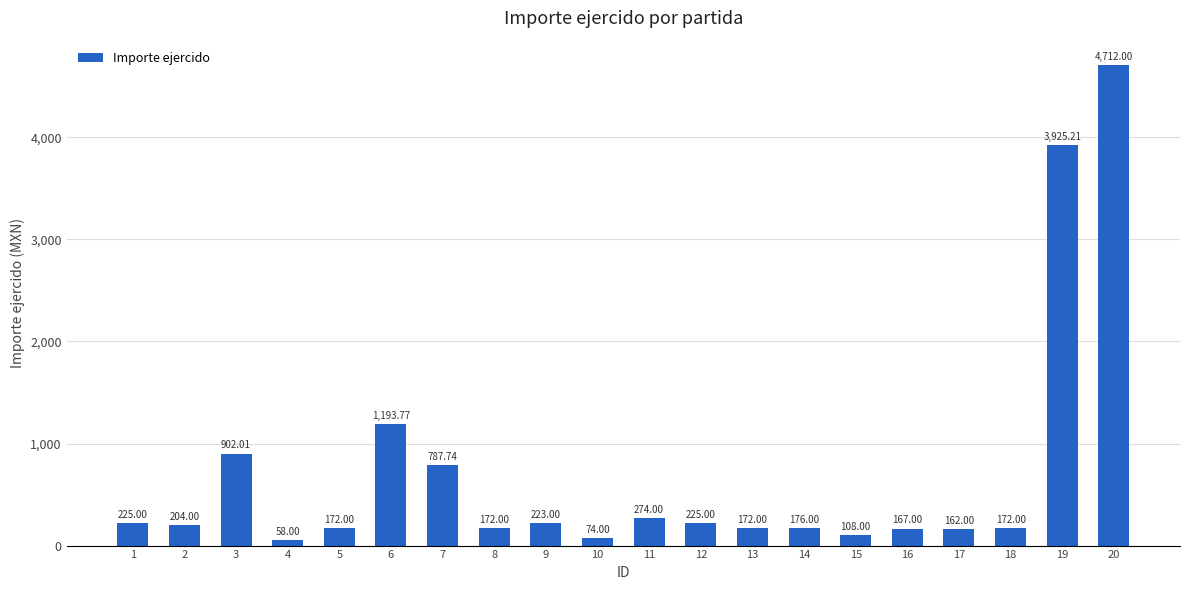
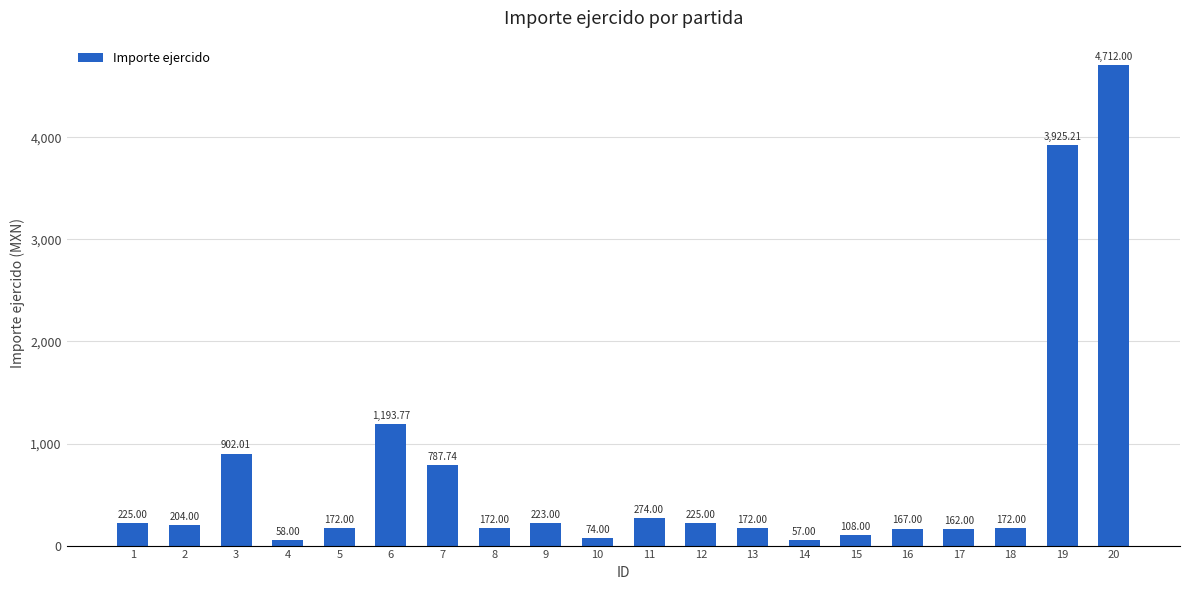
14: 176.00 -> 57.00
